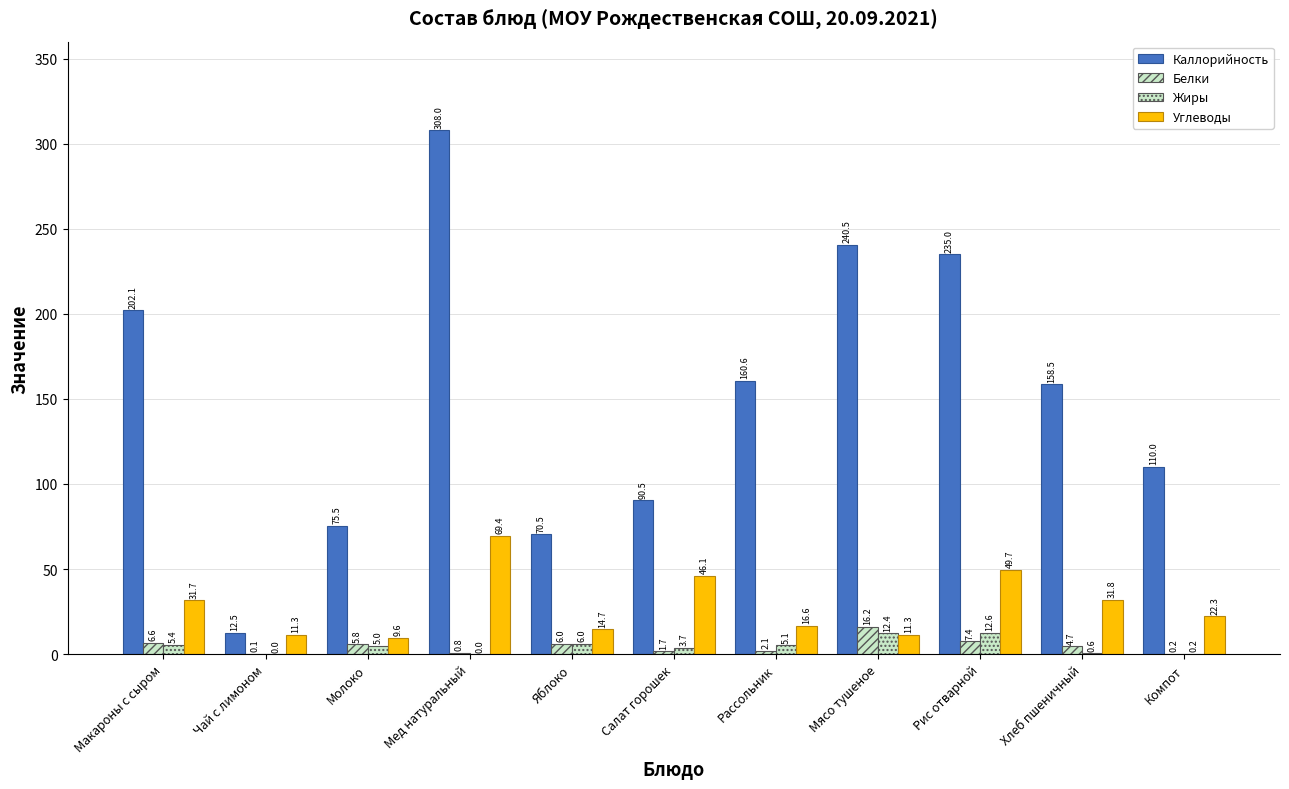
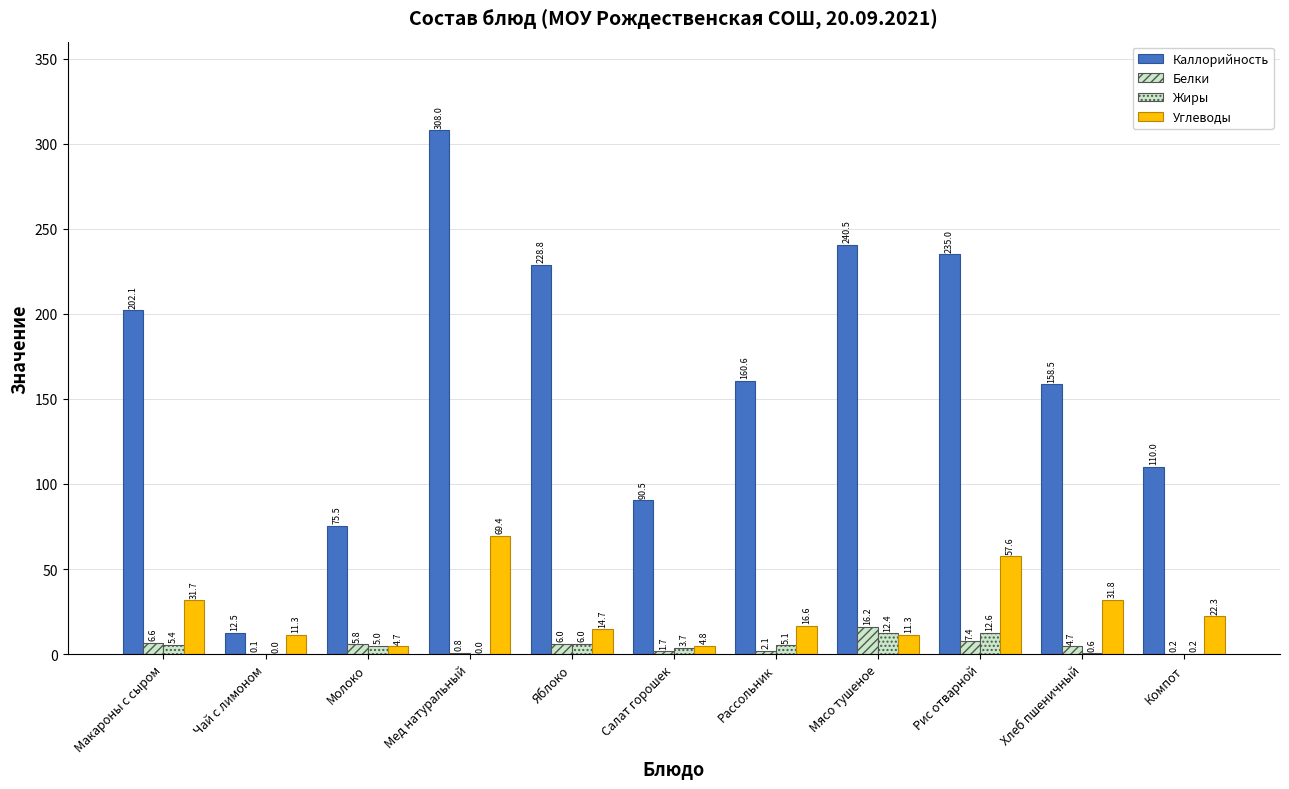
Углеводы, Молоко: 9.6 -> 4.7
Каллорийность, Яблоко: 70.5 -> 228.8
Углеводы, Салат горошек: 46.1 -> 4.8
Углеводы, Рис отварной: 49.7 -> 57.6
